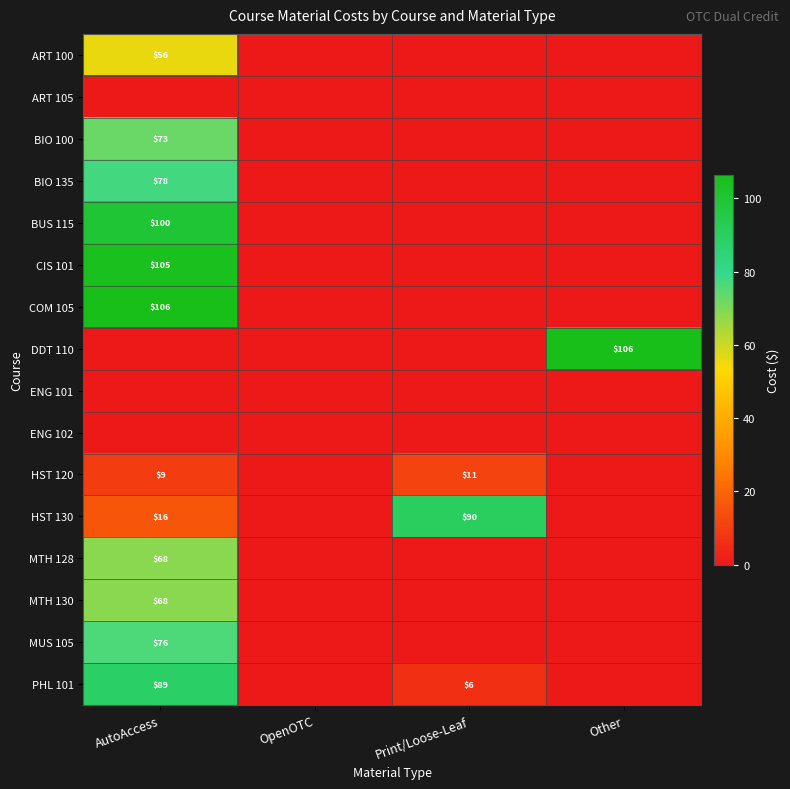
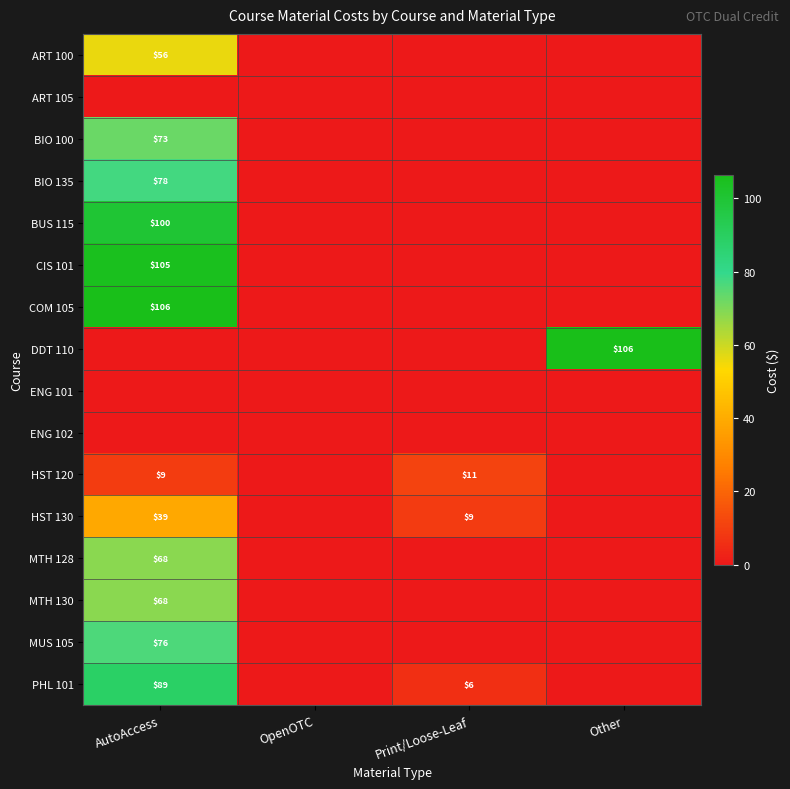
HST 130, AutoAccess: $16 -> $39
HST 130, Print/Loose-Leaf: $90 -> $9
